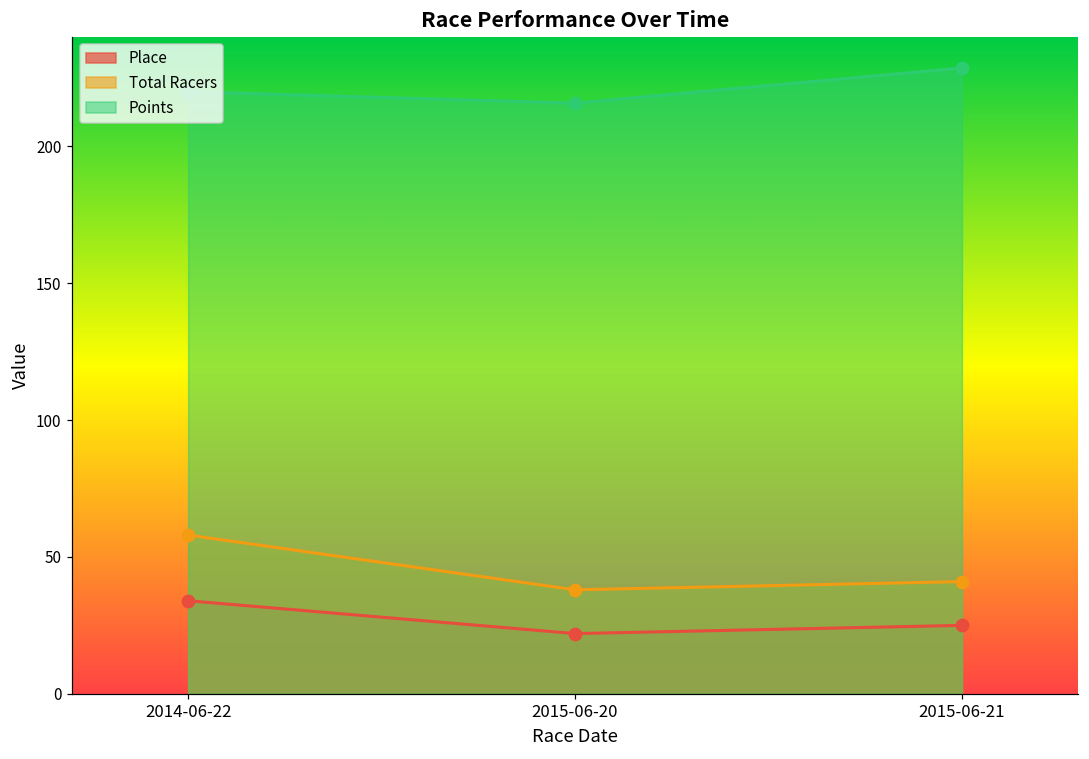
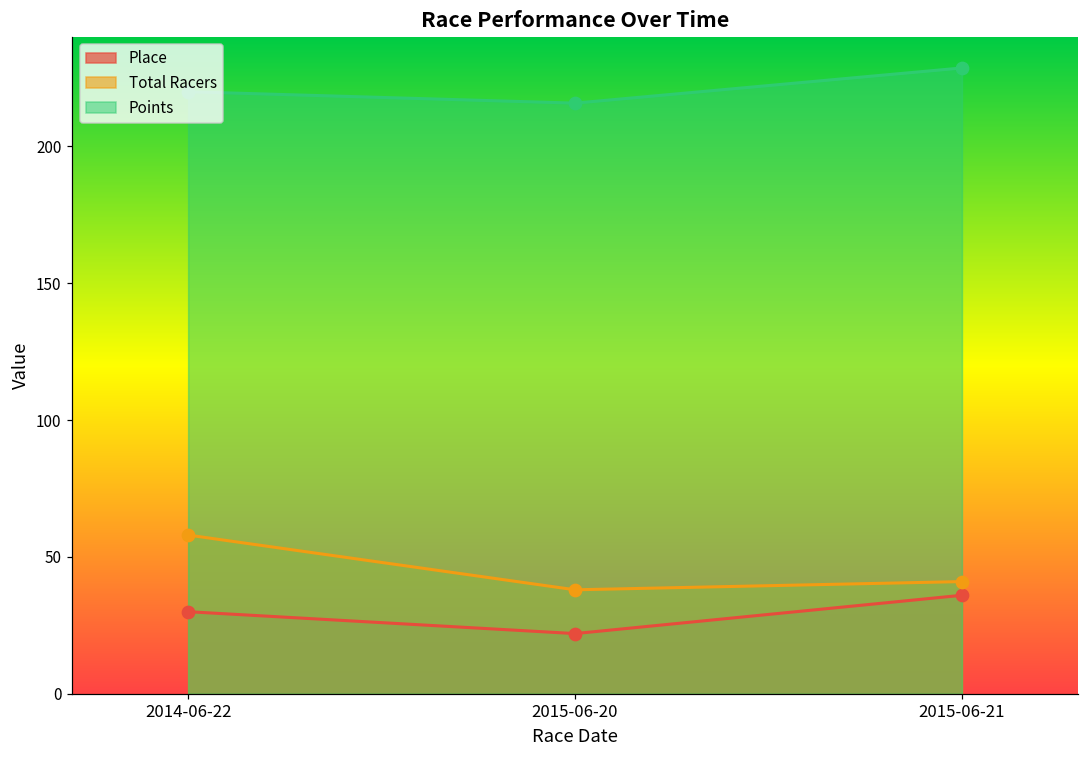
Place, 2014-06-22: 34 -> 30
Place, 2015-06-21: 25 -> 36
